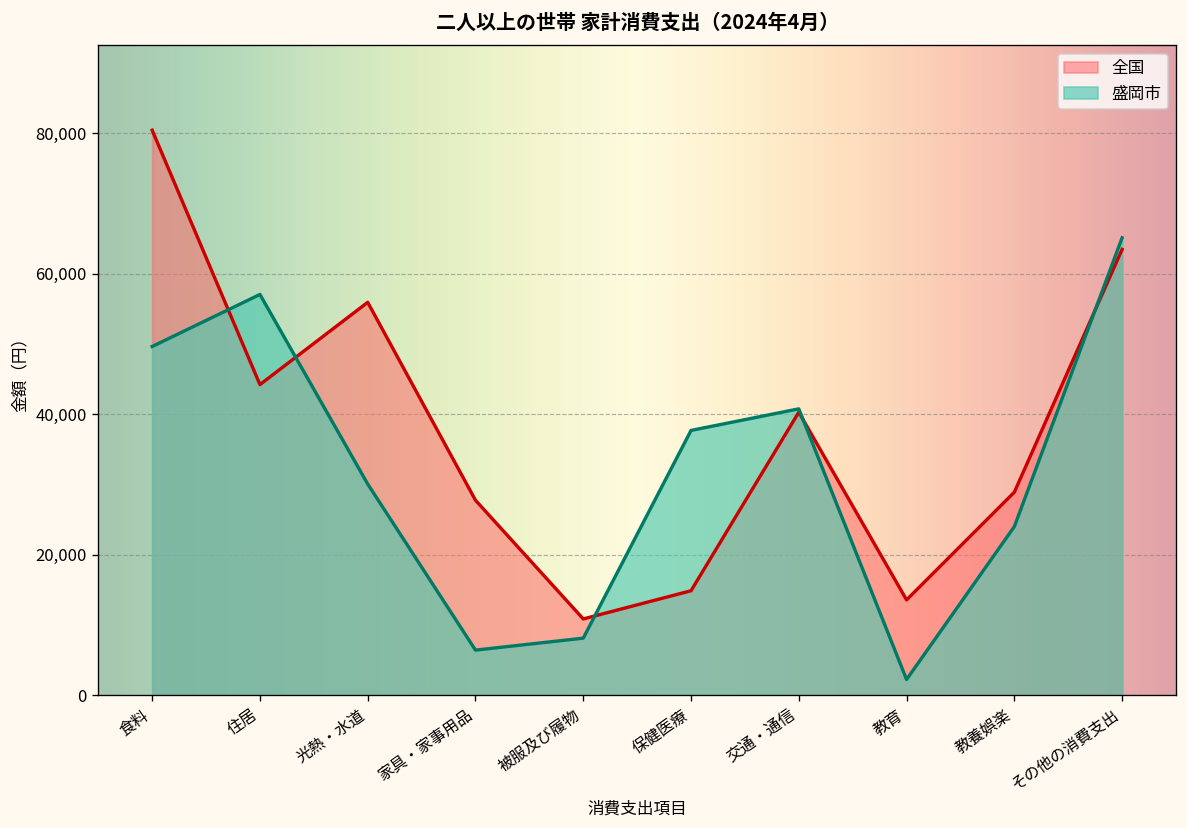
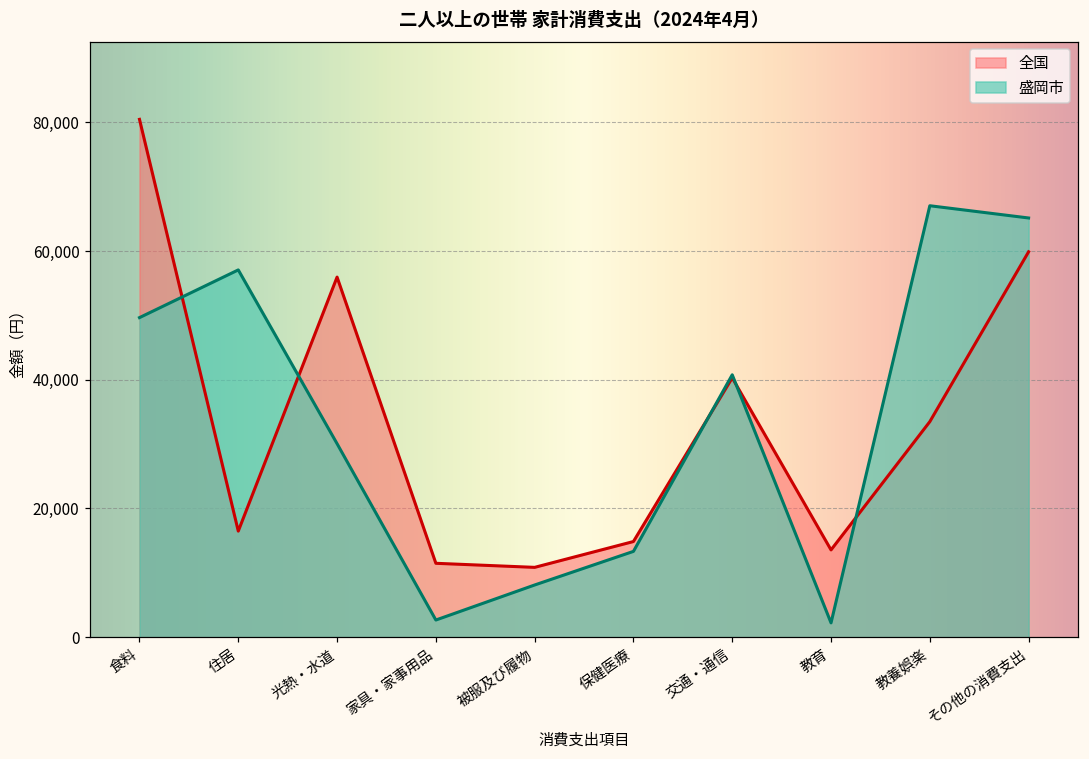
全国, 住居: 44,000 -> 16,000
全国, 家具・家事用品: 28,000 -> 11,000
盛岡市, 家具・家事用品: 6,000 -> 3,000
盛岡市, 保健医療: 38,000 -> 13,000
全国, 教養娯楽: 29,000 -> 33,000
盛岡市, 教養娯楽: 24,000 -> 67,000
全国, その他の消費支出: 63,000 -> 60,000
